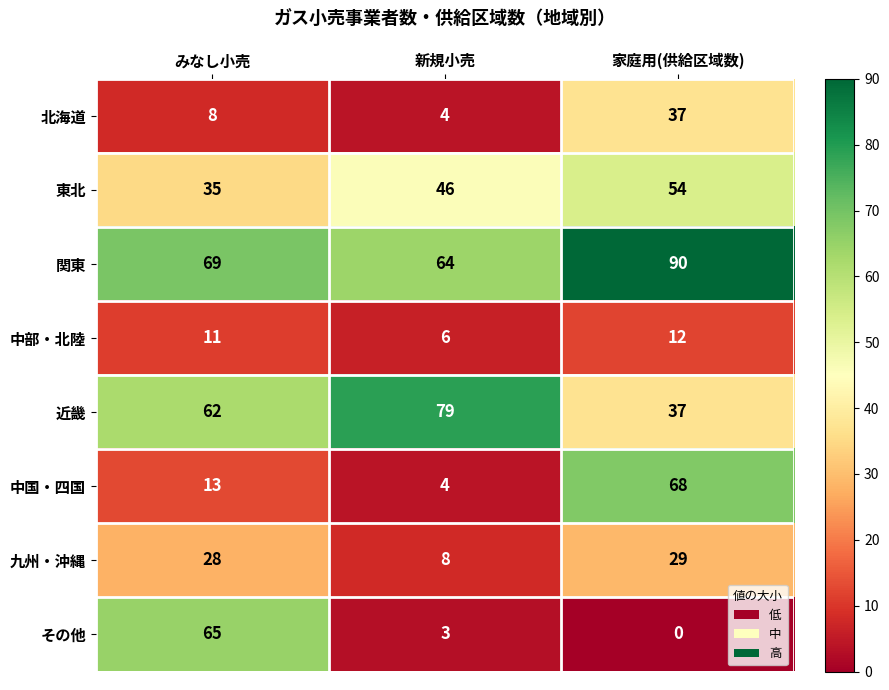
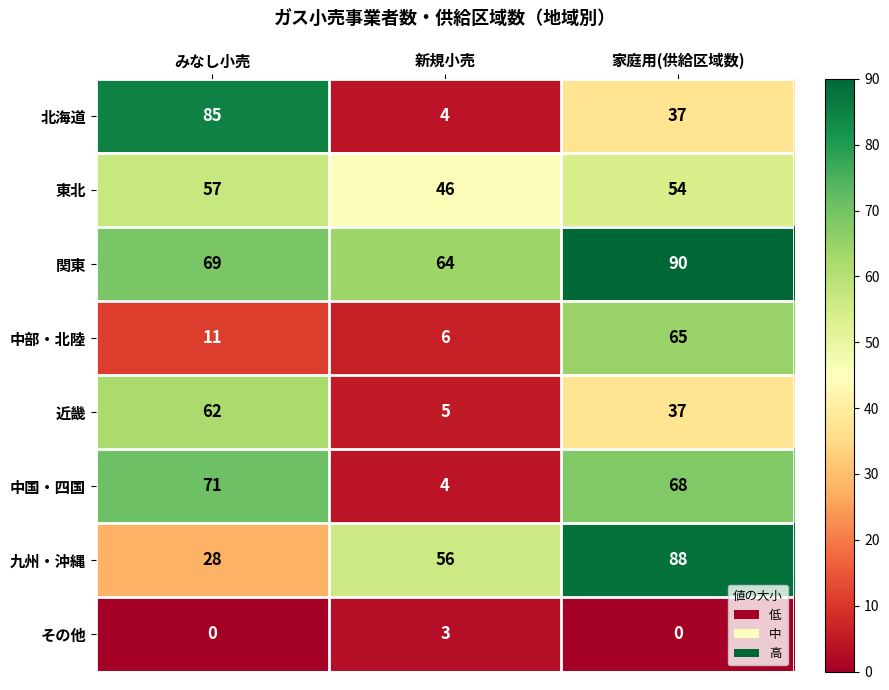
北海道, みなし小売: 8 -> 85
東北, みなし小売: 35 -> 57
中部・北陸, 家庭用(供給区域数): 12 -> 65
近畿, 新規小売: 79 -> 5
中国・四国, みなし小売: 13 -> 71
九州・沖縄, 新規小売: 8 -> 56
九州・沖縄, 家庭用(供給区域数): 29 -> 88
その他, みなし小売: 65 -> 0
